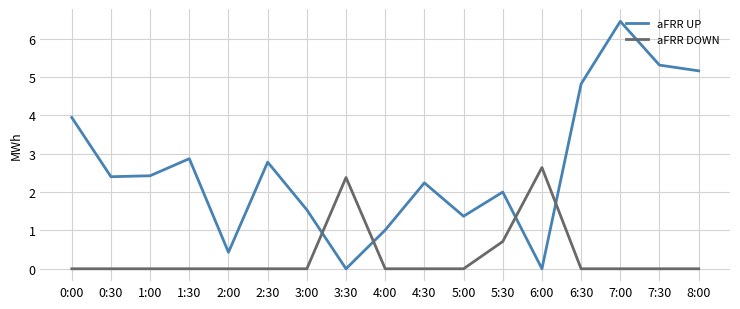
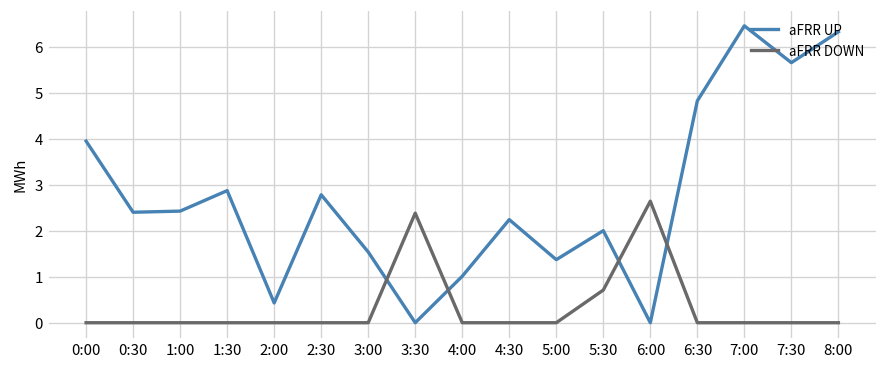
aFRR UP, 7:30: 5.3 -> 5.7
aFRR UP, 8:00: 5.2 -> 6.3
